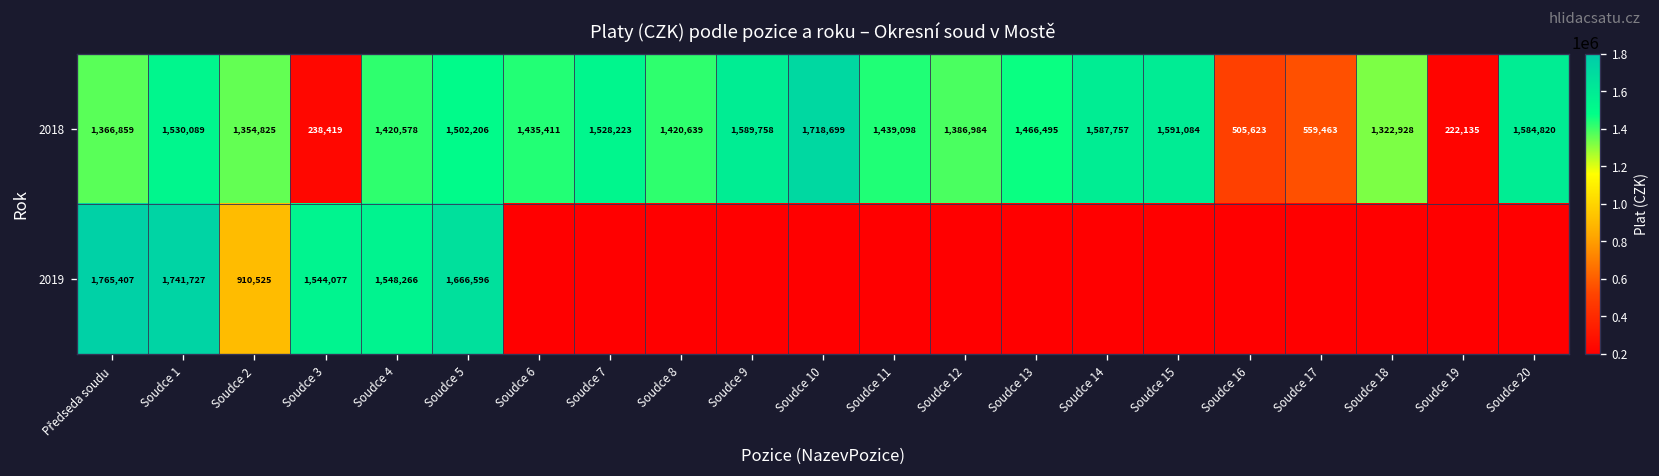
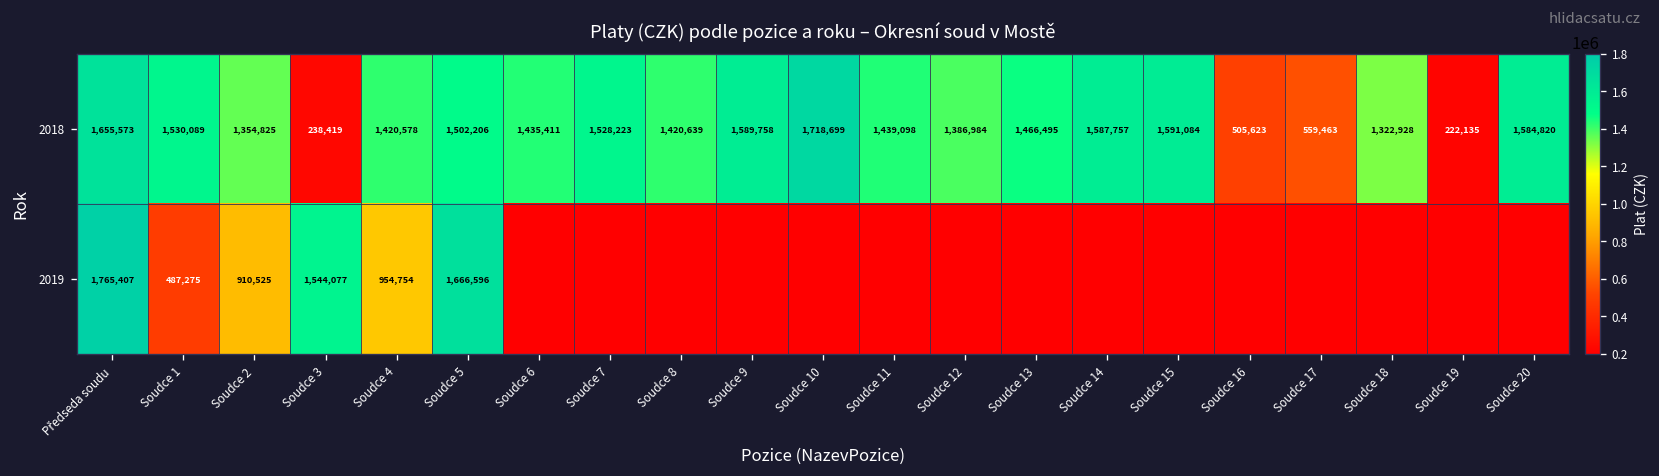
2018, Předseda soudu: 1,366,859 -> 1,655,573
2019, Soudce 1: 1,741,727 -> 487,275
2019, Soudce 4: 1,548,266 -> 954,754
